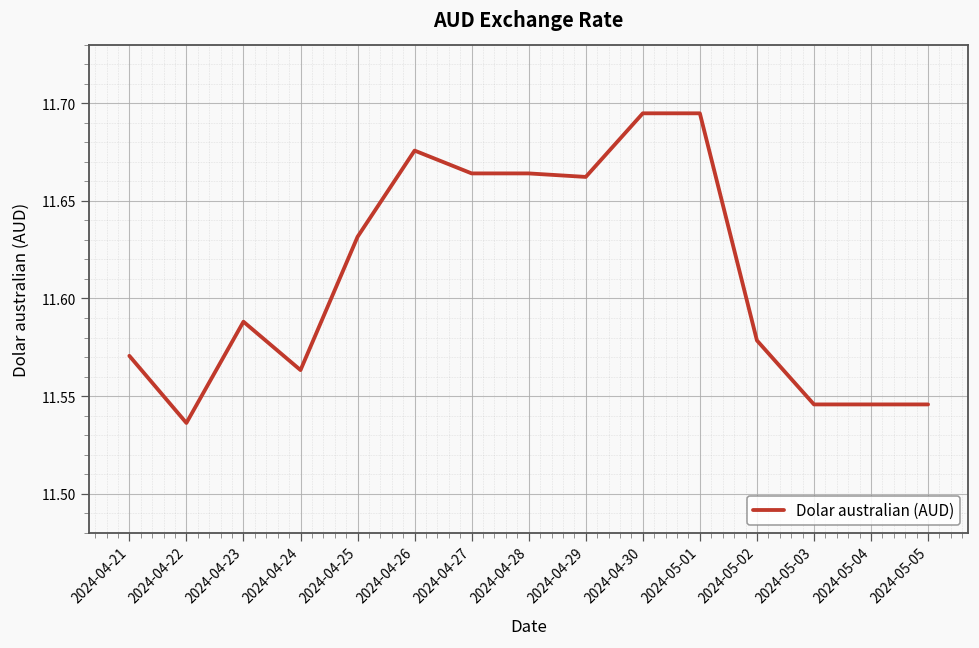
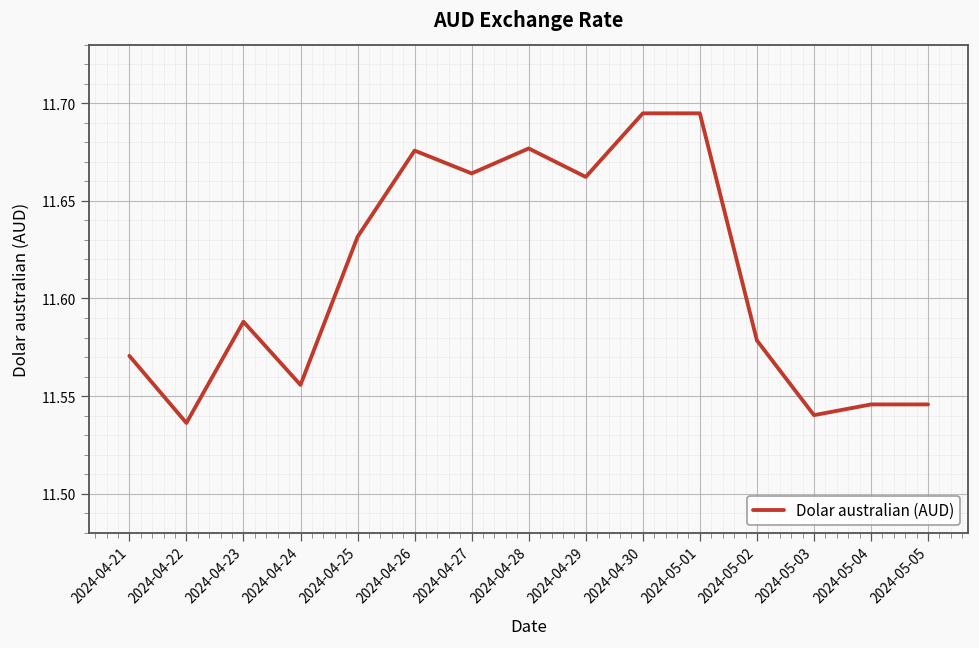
2024-04-24: 11.563 -> 11.556
2024-04-28: 11.664 -> 11.677
2024-05-03: 11.546 -> 11.540
